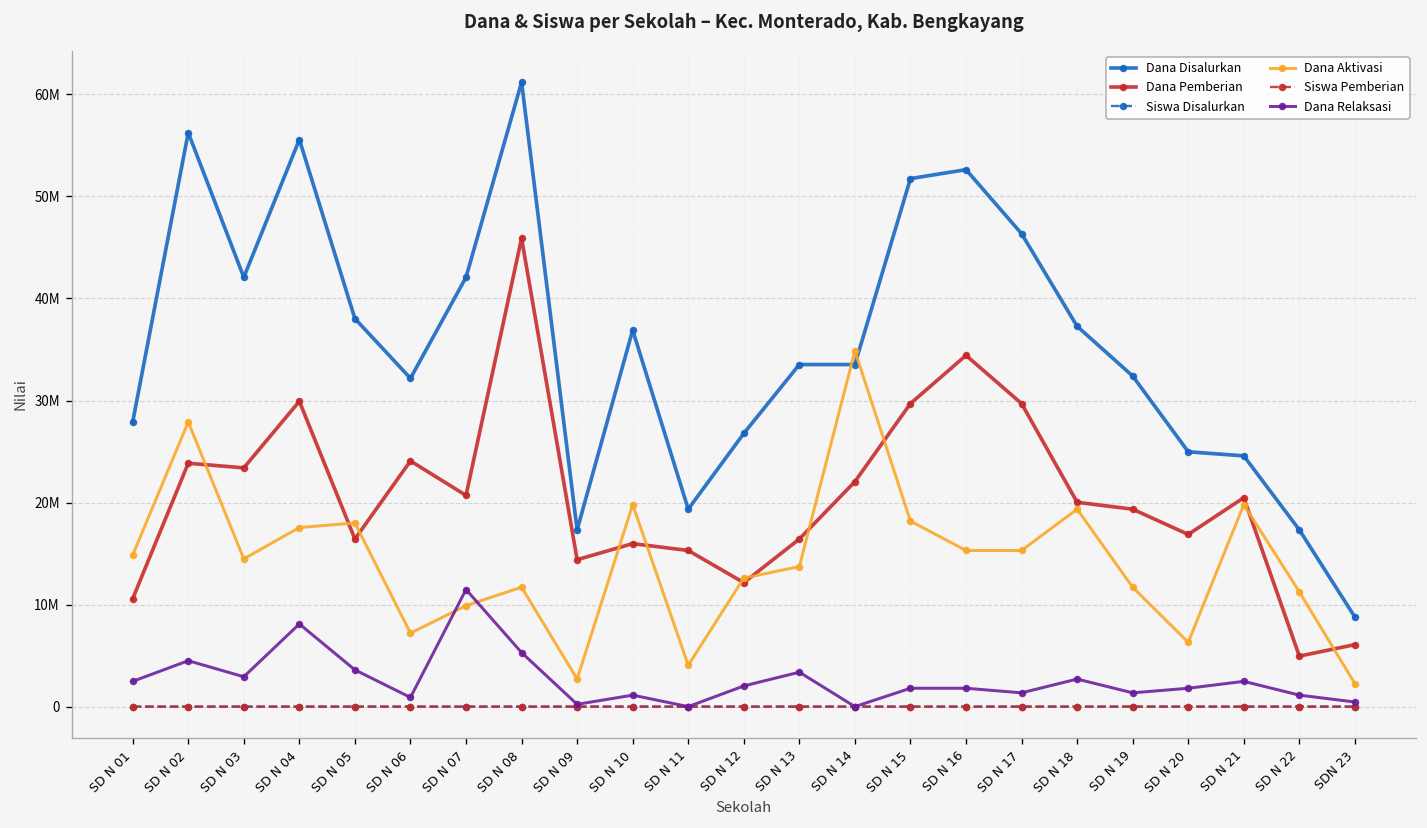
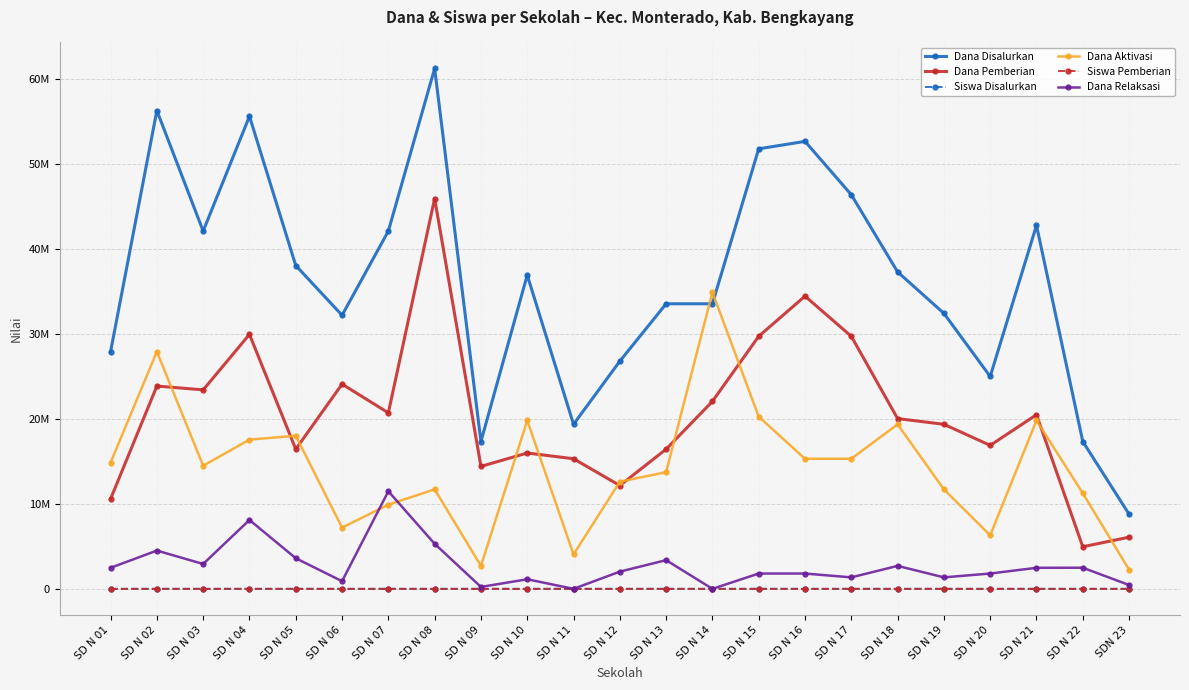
Dana Aktivasi, SD N 15: 18000000 -> 20000000
Dana Disalurkan, SD N 21: 25000000 -> 43000000
Dana Relaksasi, SD N 22: 1000000 -> 2000000
